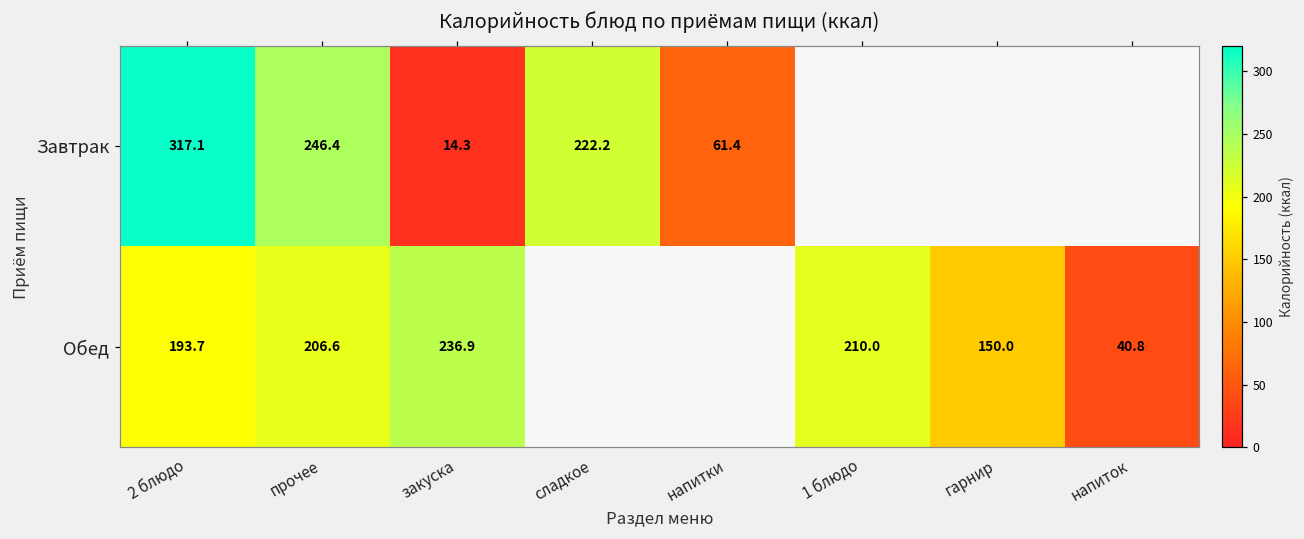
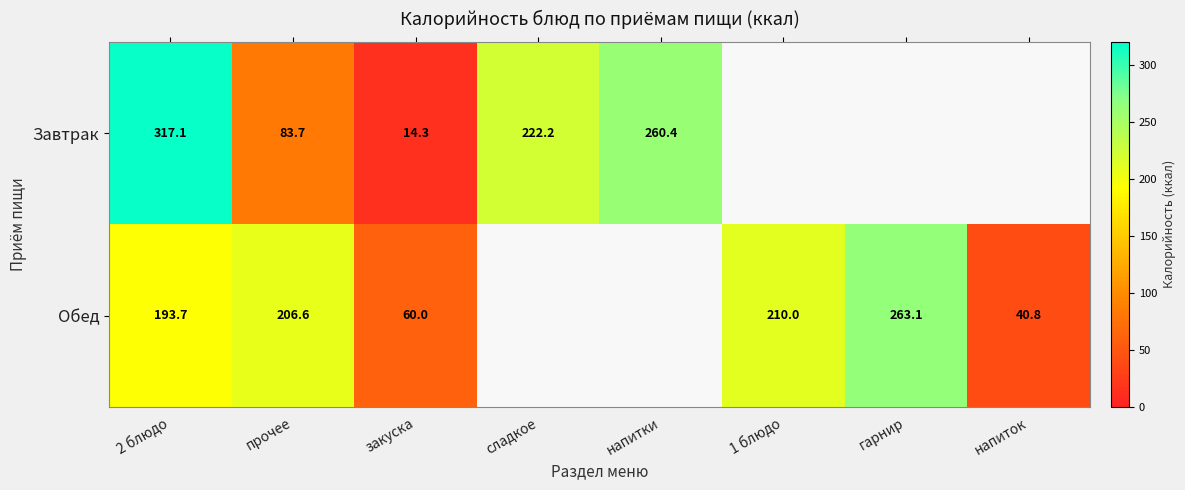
Завтрак, прочее: 246.4 -> 83.7
Завтрак, напитки: 61.4 -> 260.4
Обед, закуска: 236.9 -> 60.0
Обед, гарнир: 150.0 -> 263.1
